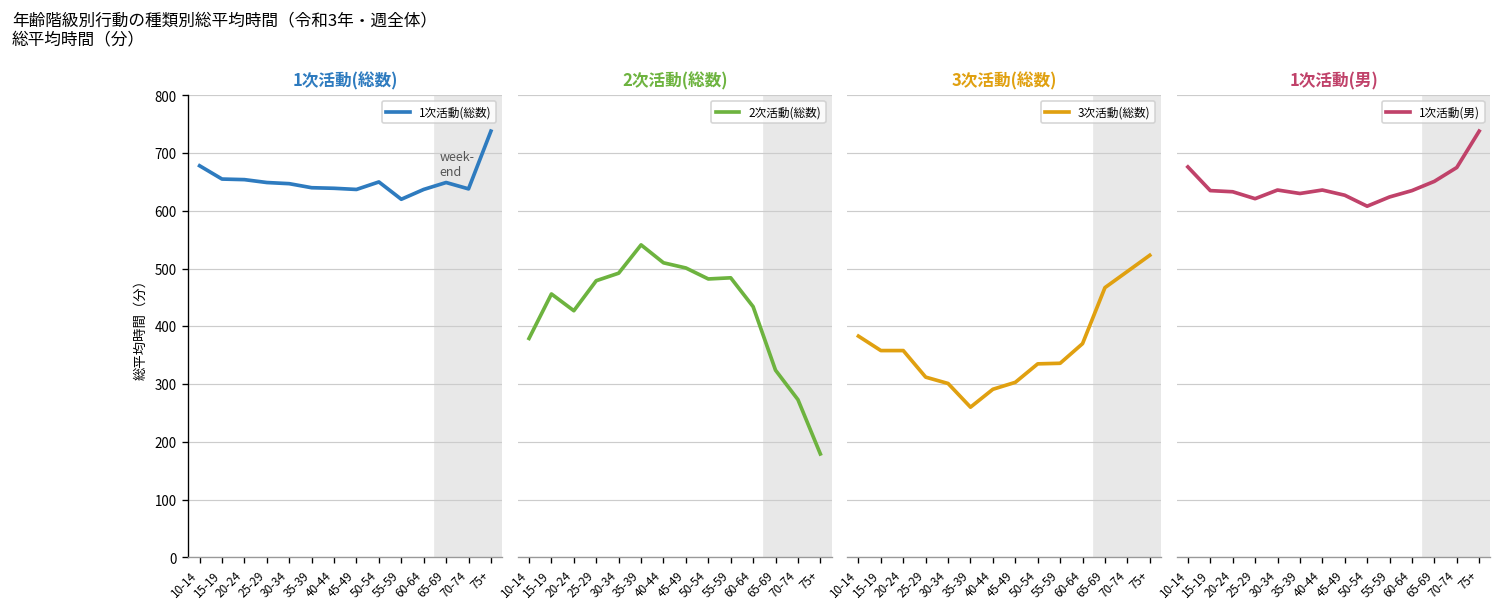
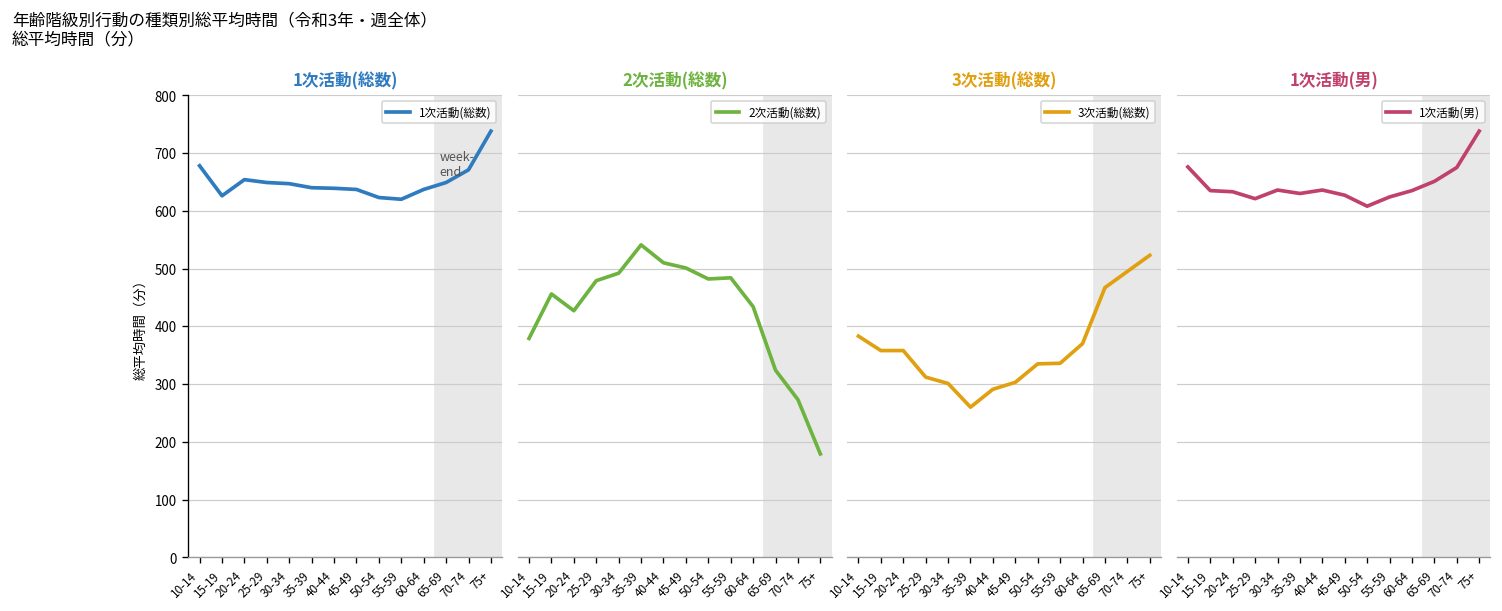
1次活動(総数), 15-19: 660 -> 630
1次活動(総数), 50-54: 650 -> 620
1次活動(総数), 70-74: 640 -> 670
